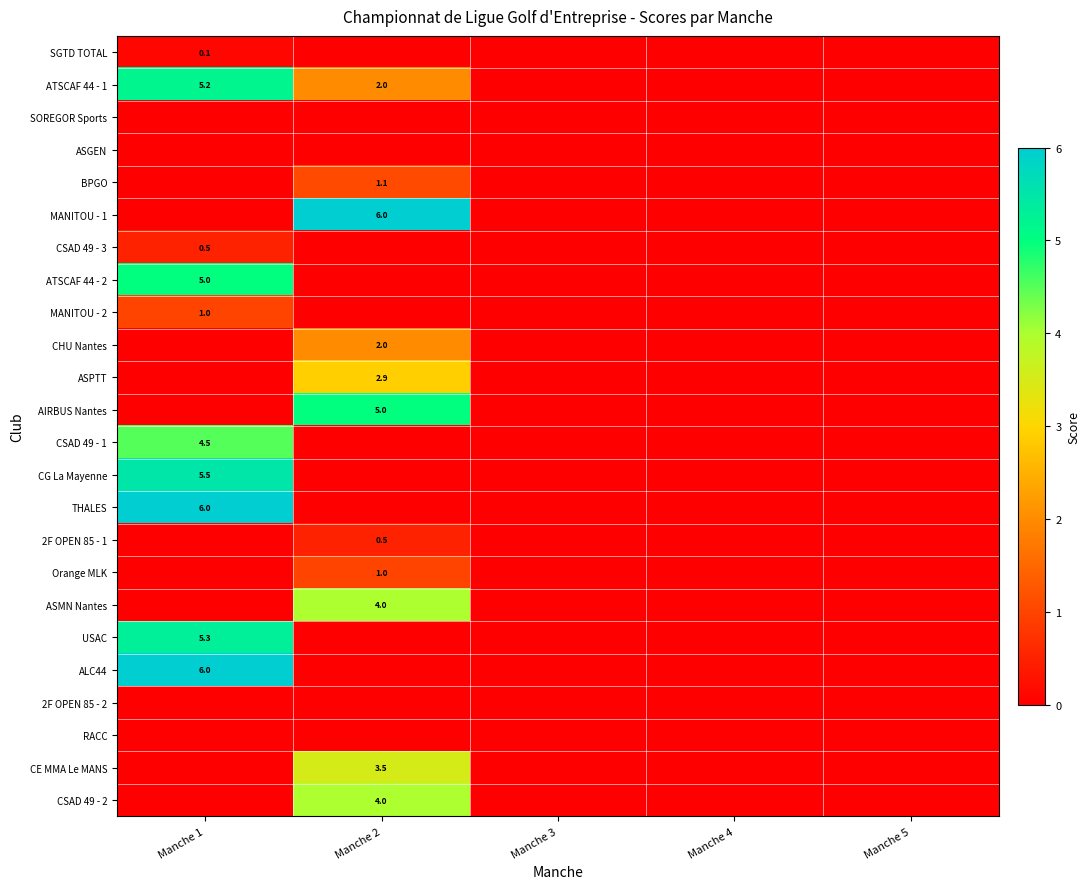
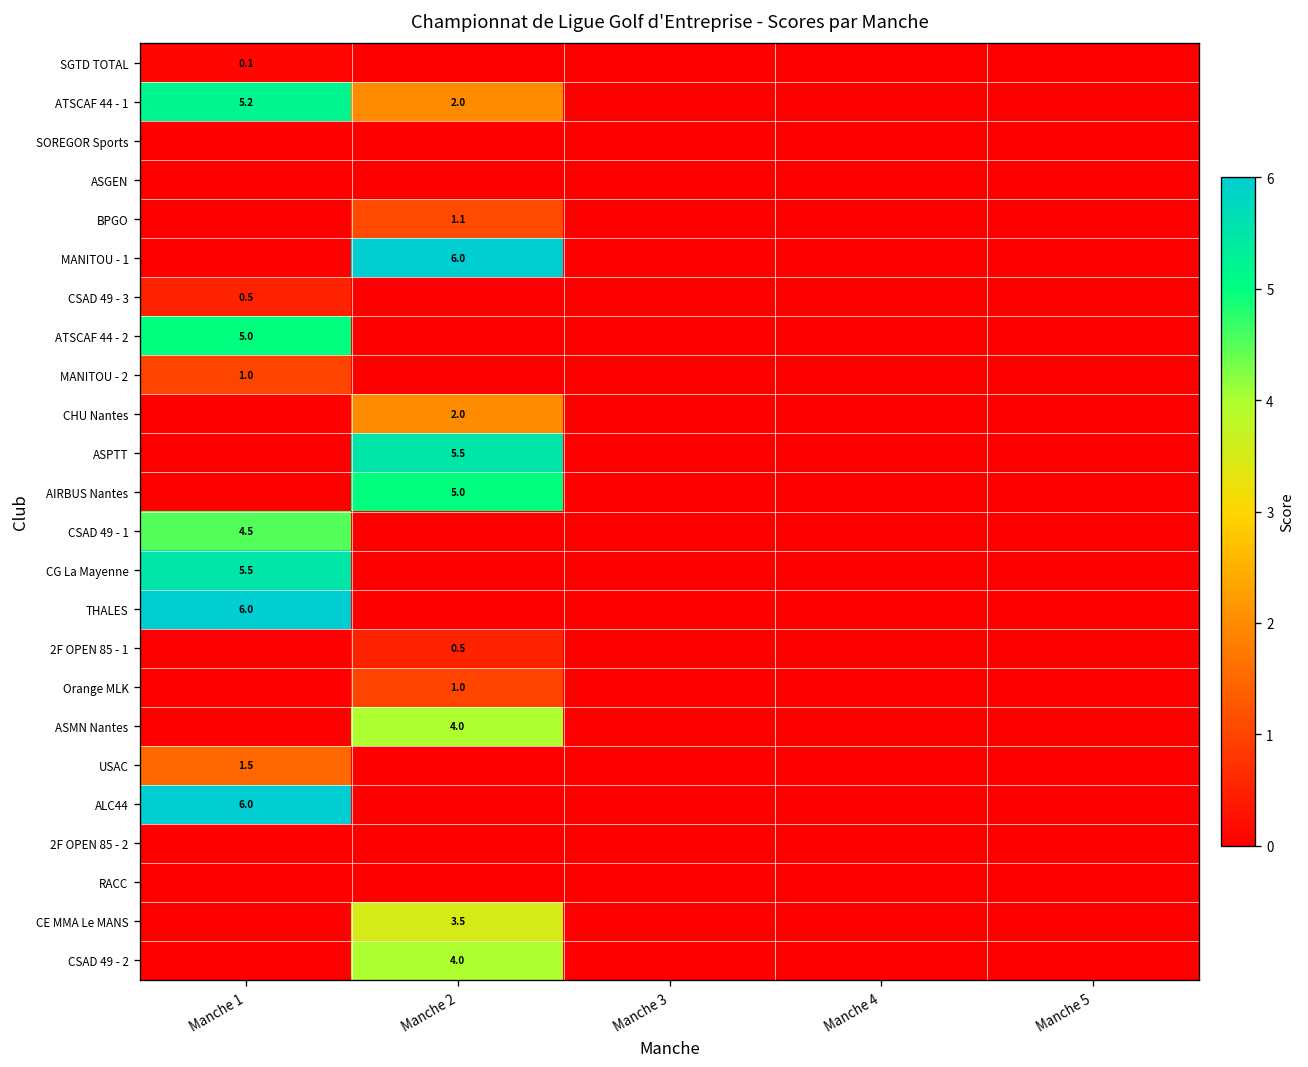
ASPTT, Manche 2: 2.9 -> 5.5
USAC, Manche 1: 5.3 -> 1.5
